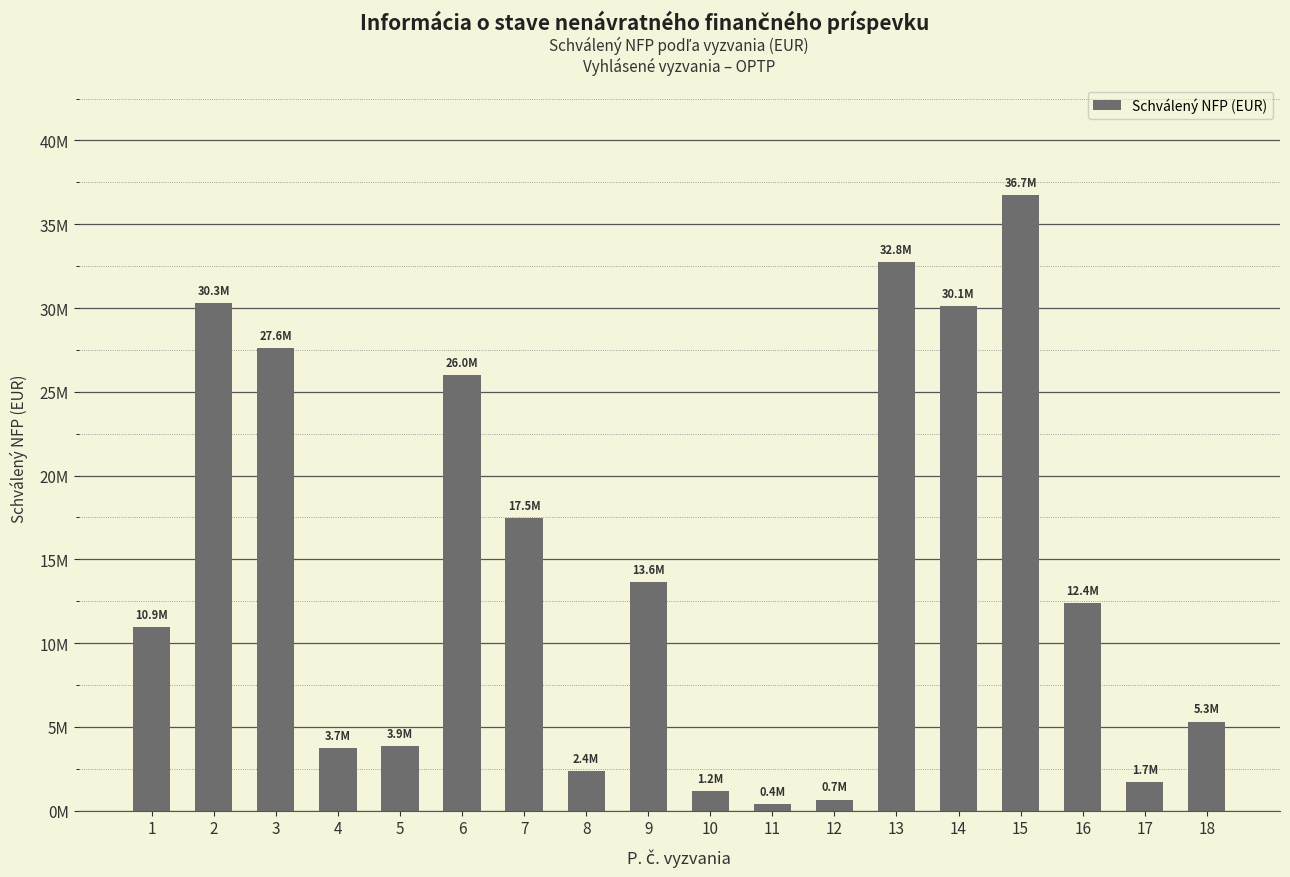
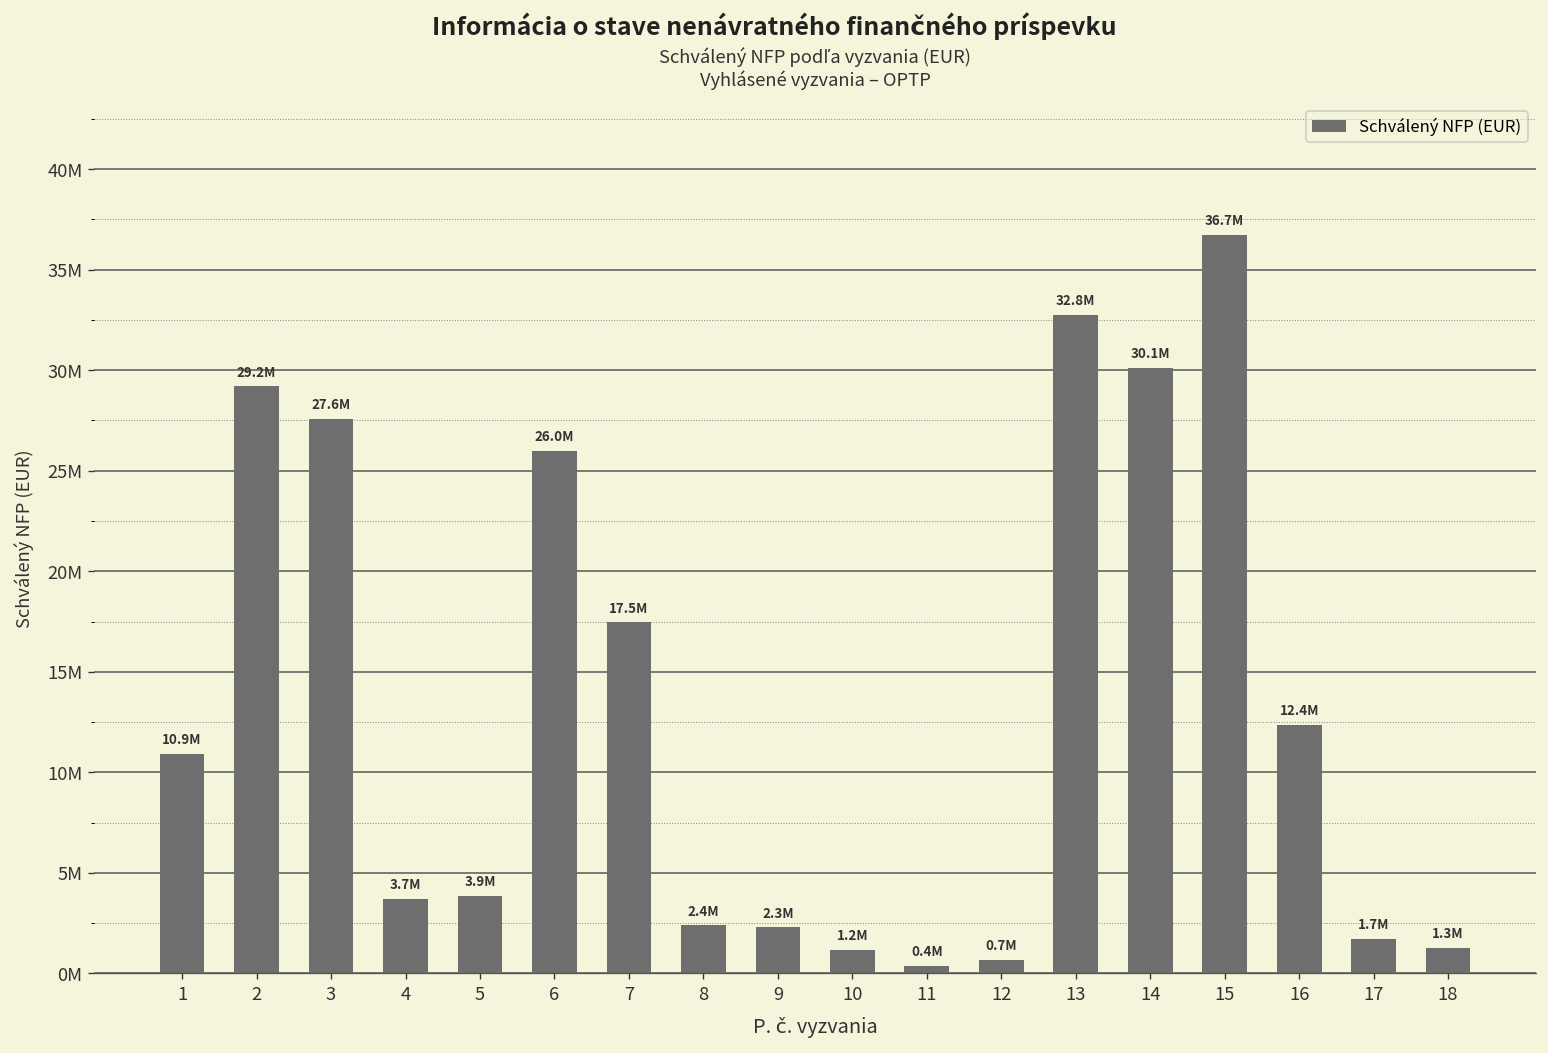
2: 30.3M -> 29.2M
9: 13.6M -> 2.3M
18: 5.3M -> 1.3M
